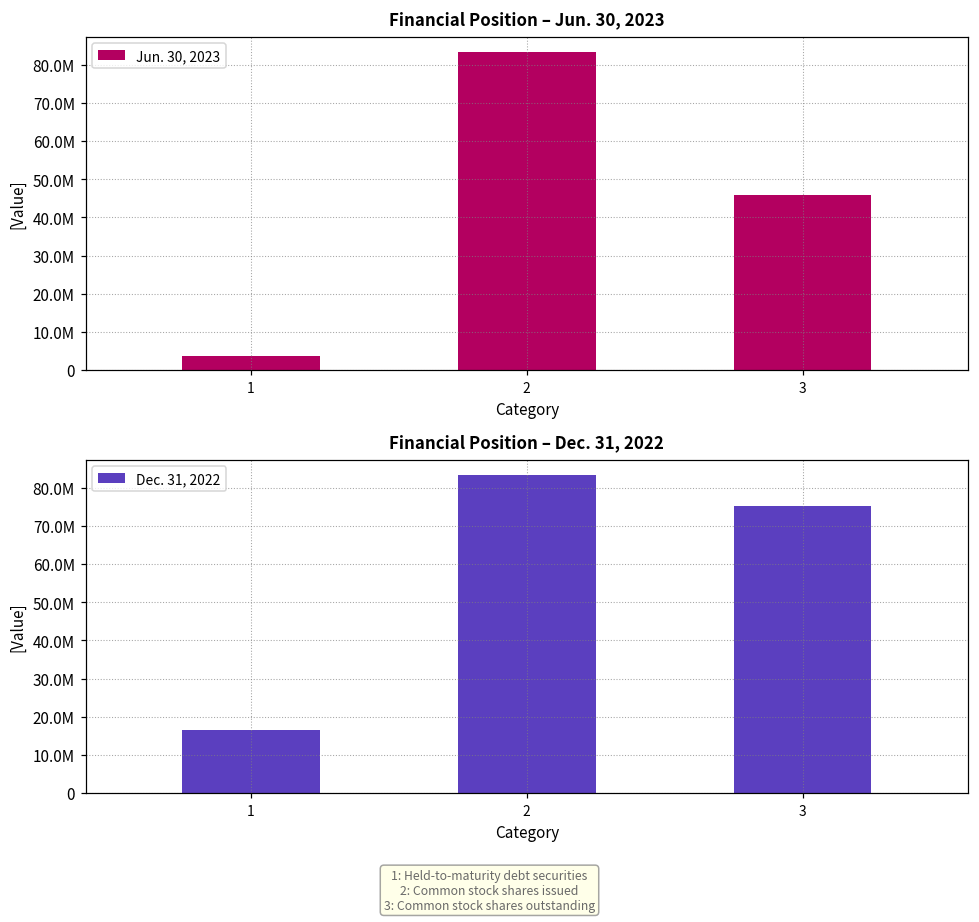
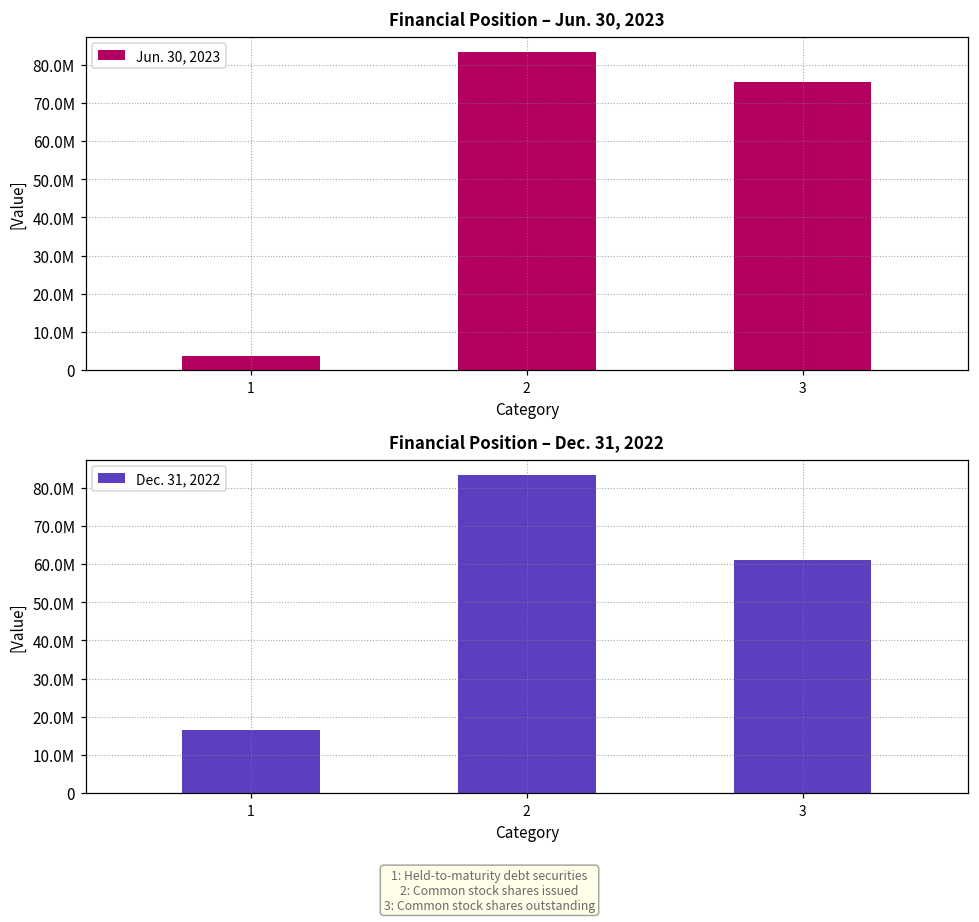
Financial Position – Jun. 30, 2023, 3: 46000000 -> 76000000
Financial Position – Dec. 31, 2022, 3: 75000000 -> 61000000
